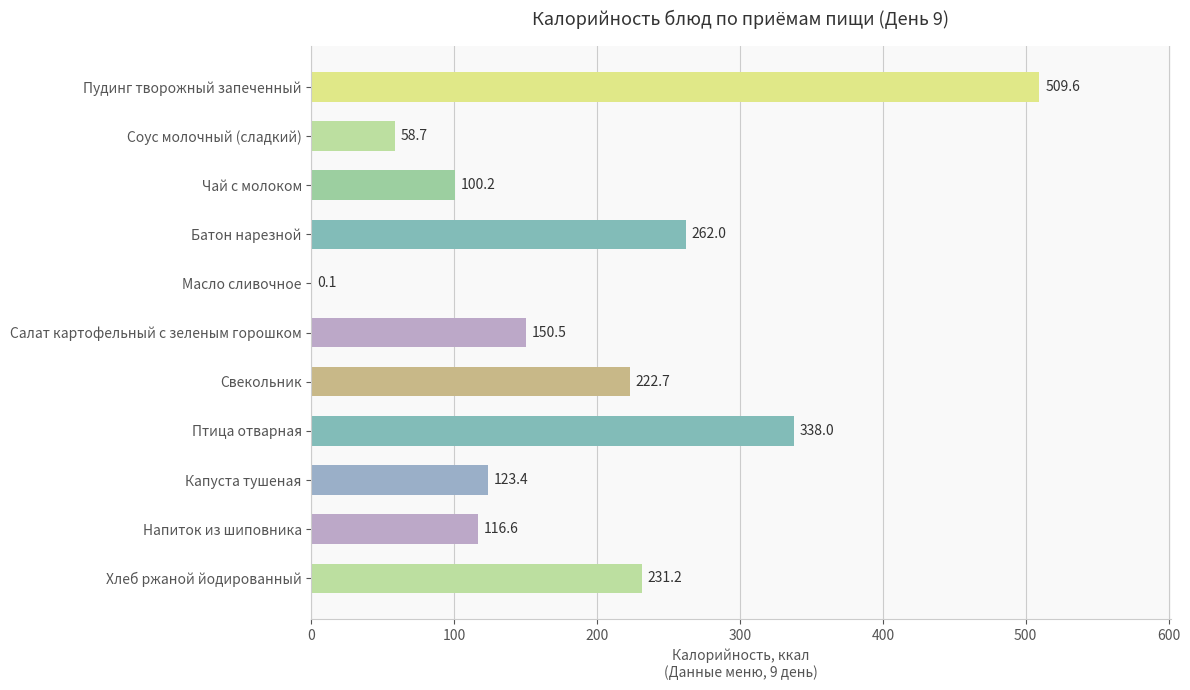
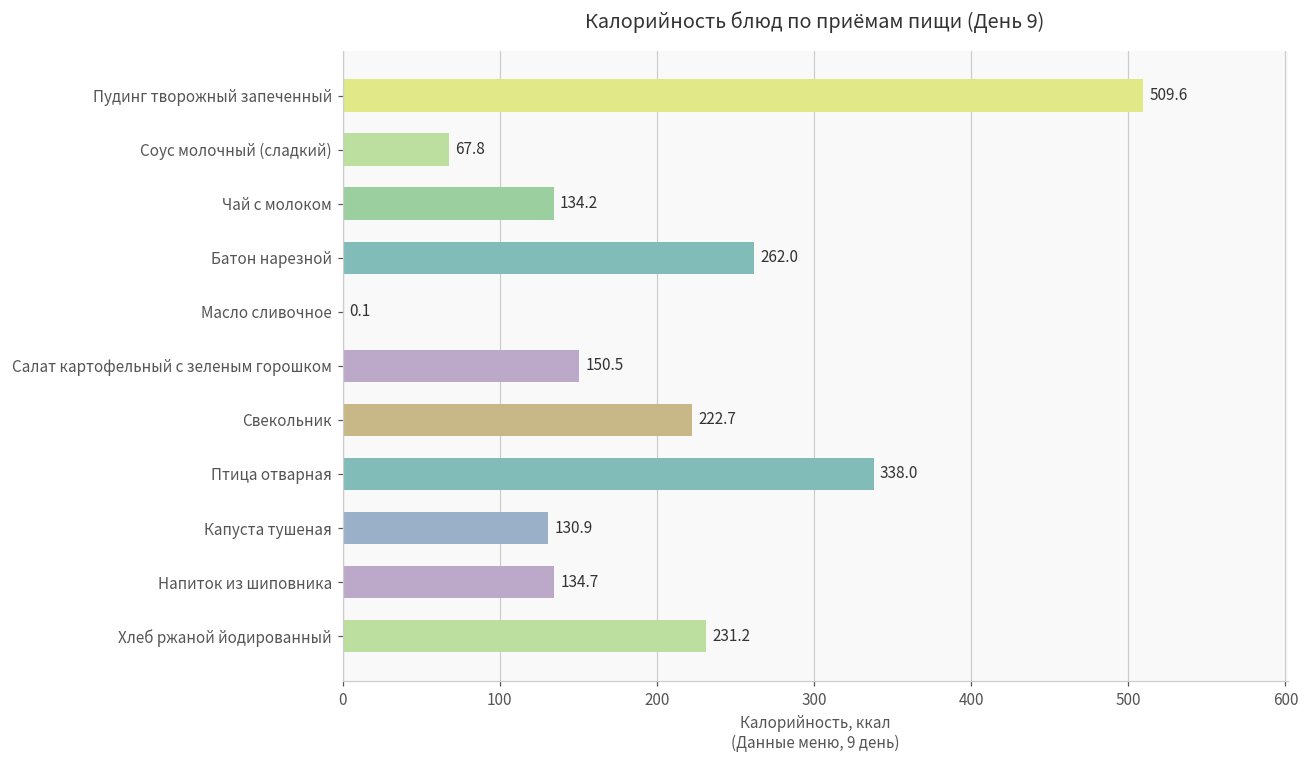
Соус молочный (сладкий): 58.7 -> 67.8
Чай с молоком: 100.2 -> 134.2
Капуста тушеная: 123.4 -> 130.9
Напиток из шиповника: 116.6 -> 134.7
